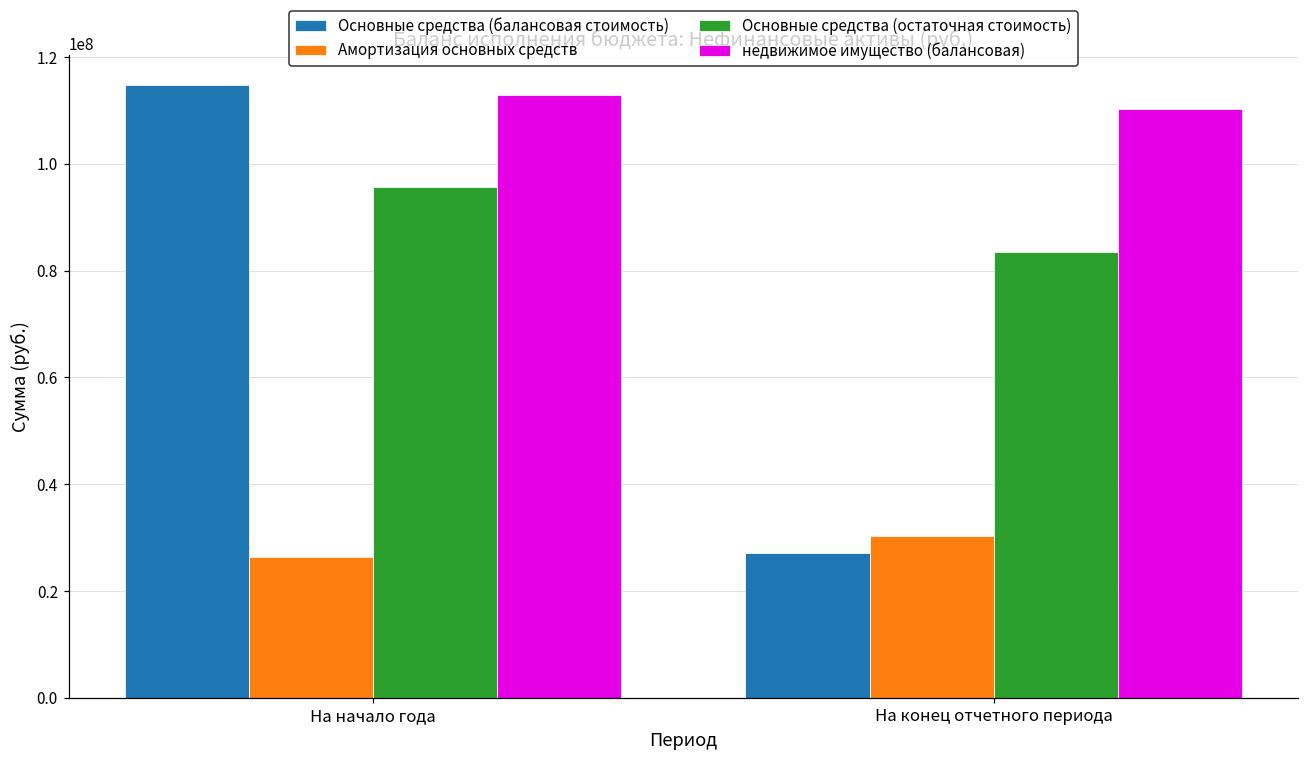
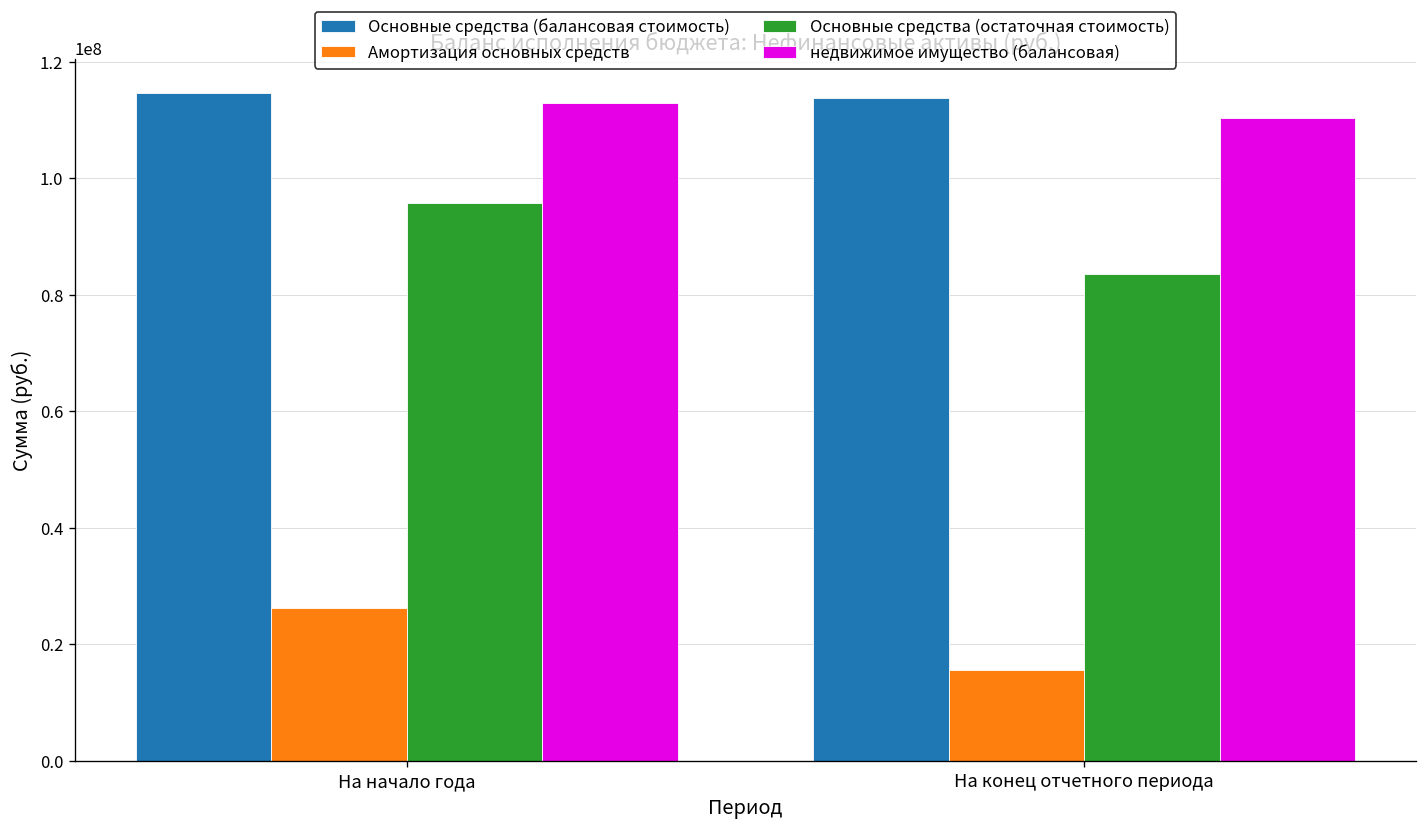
Основные средства (балансовая стоимость), На конец отчетного периода: 27000000 -> 114000000
Амортизация основных средств, На конец отчетного периода: 30000000 -> 16000000
